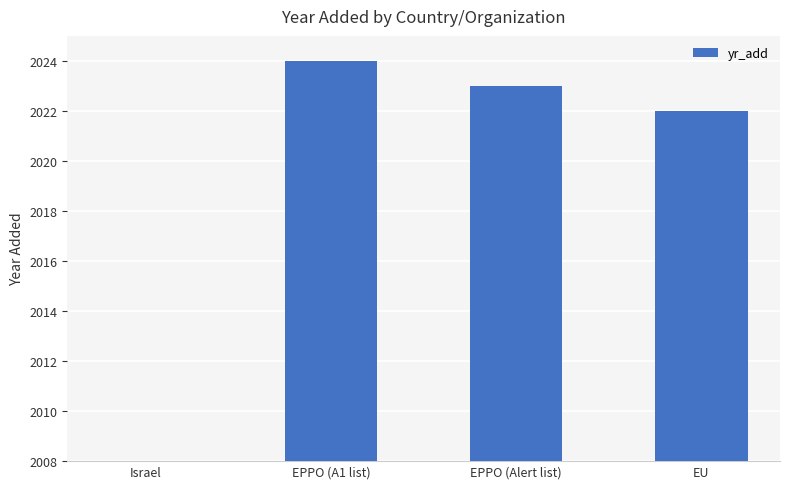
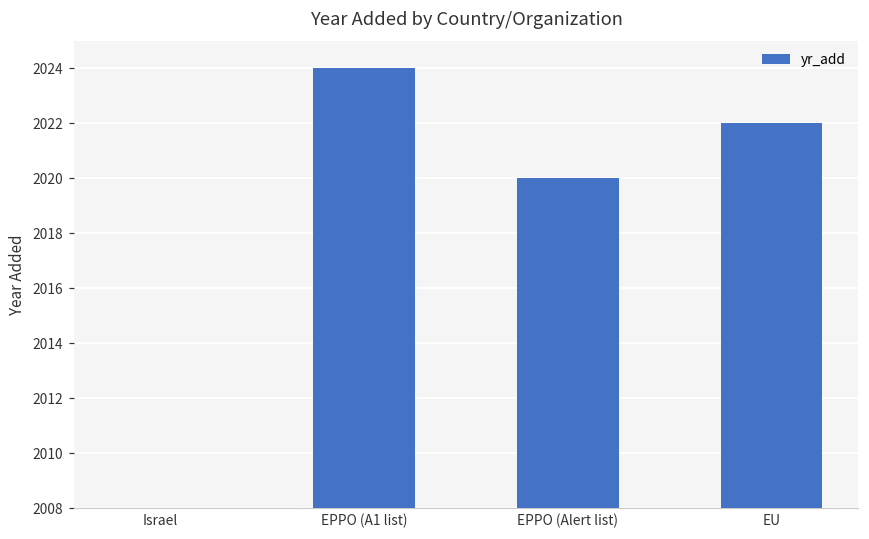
EPPO (Alert list): 2023 -> 2020
